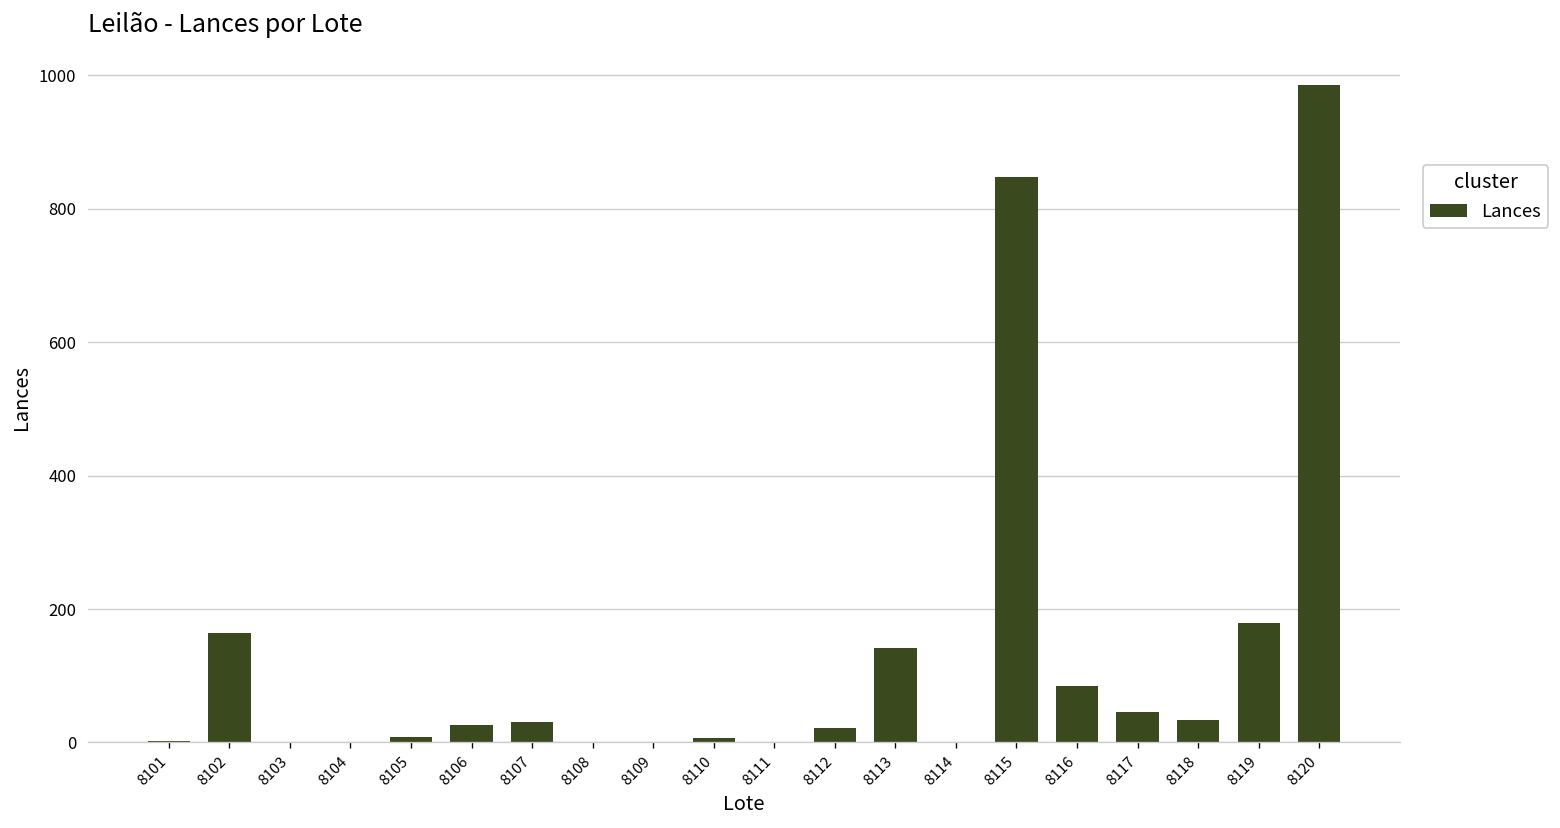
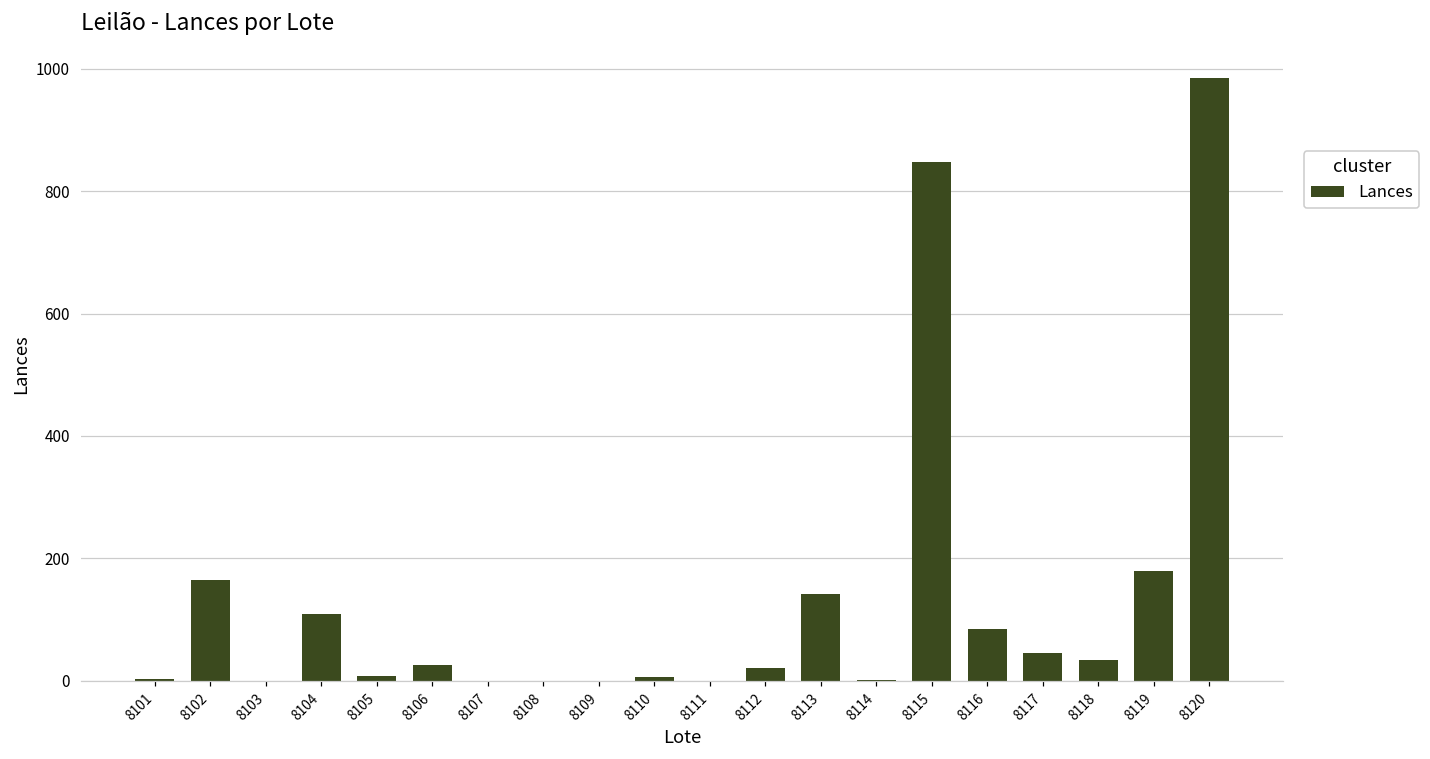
8104: 0 -> 110
8107: 30 -> 0
